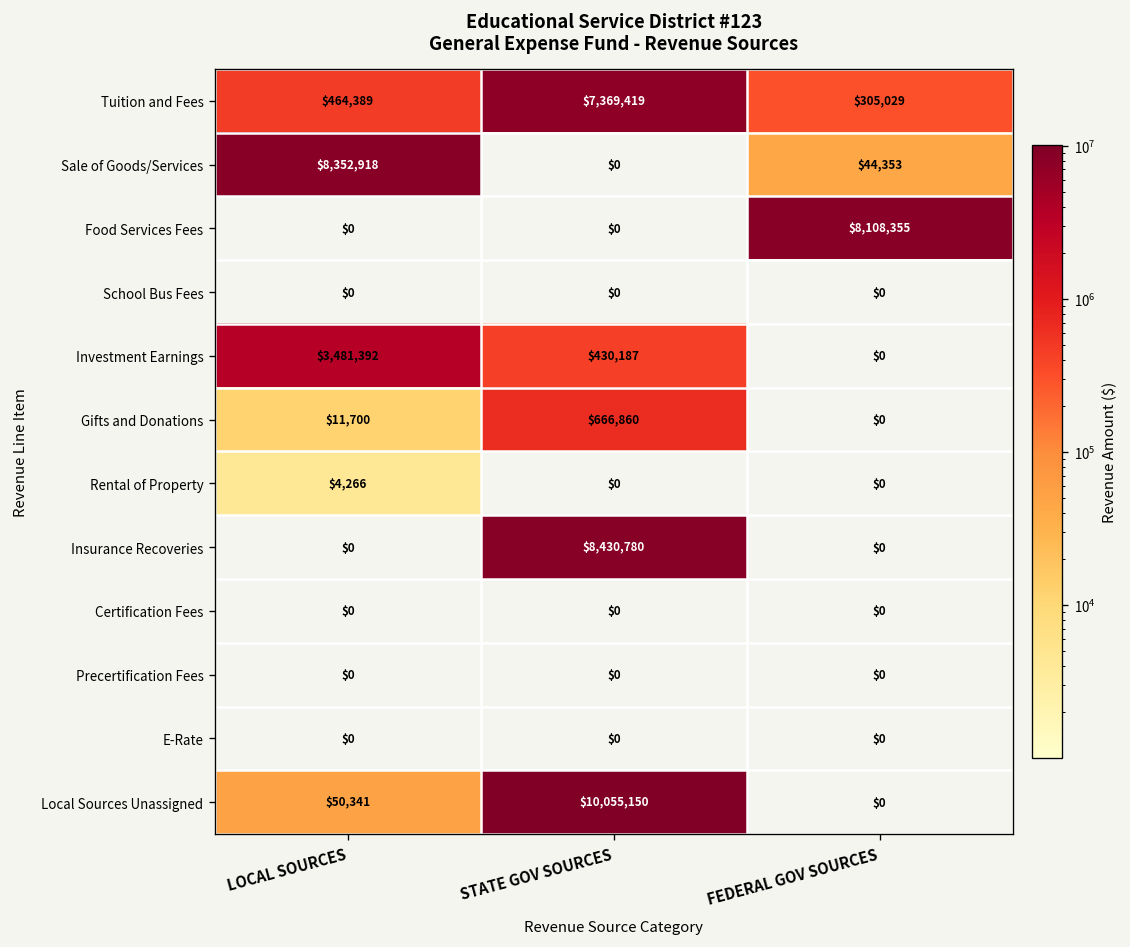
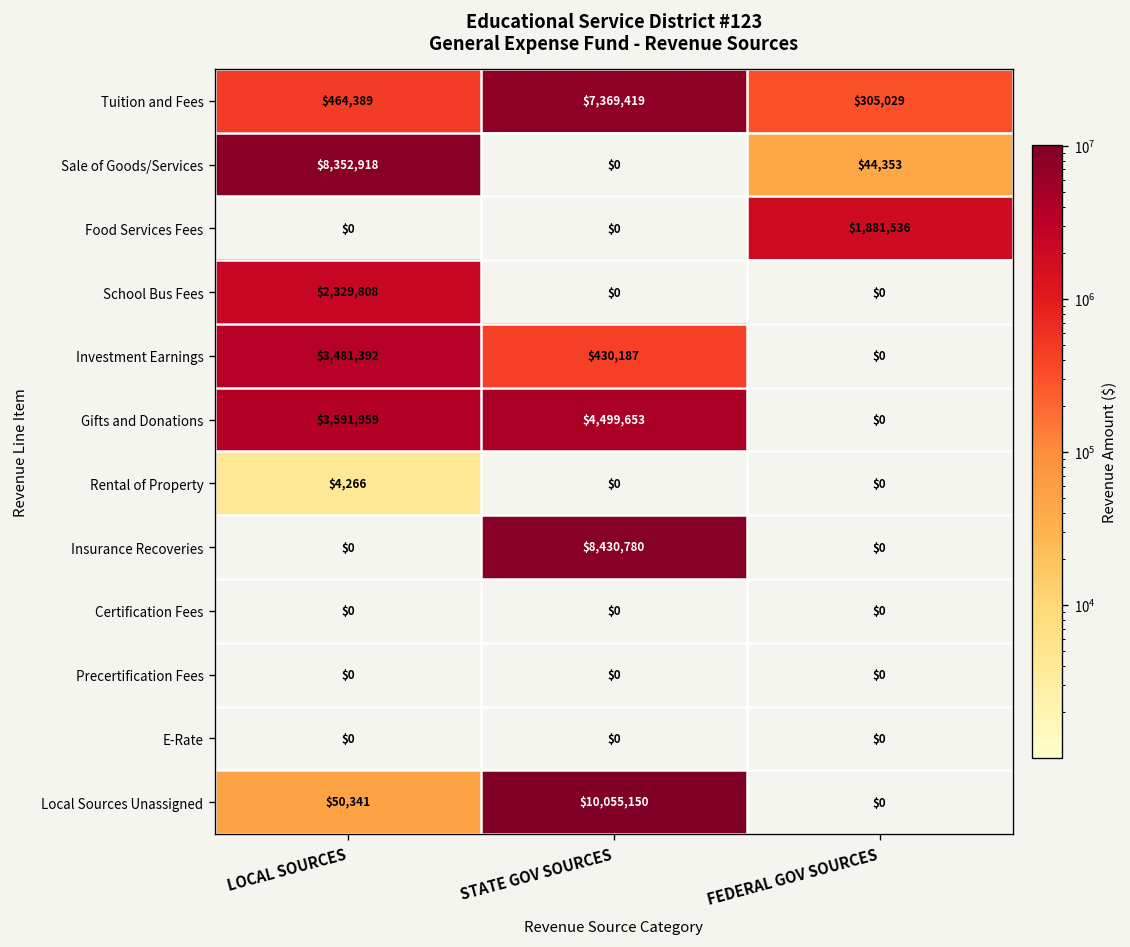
Food Services Fees, FEDERAL GOV SOURCES: $8,108,355 -> $1,881,536
School Bus Fees, LOCAL SOURCES: $0 -> $2,329,808
Gifts and Donations, LOCAL SOURCES: $11,700 -> $3,591,959
Gifts and Donations, STATE GOV SOURCES: $666,860 -> $4,499,653
